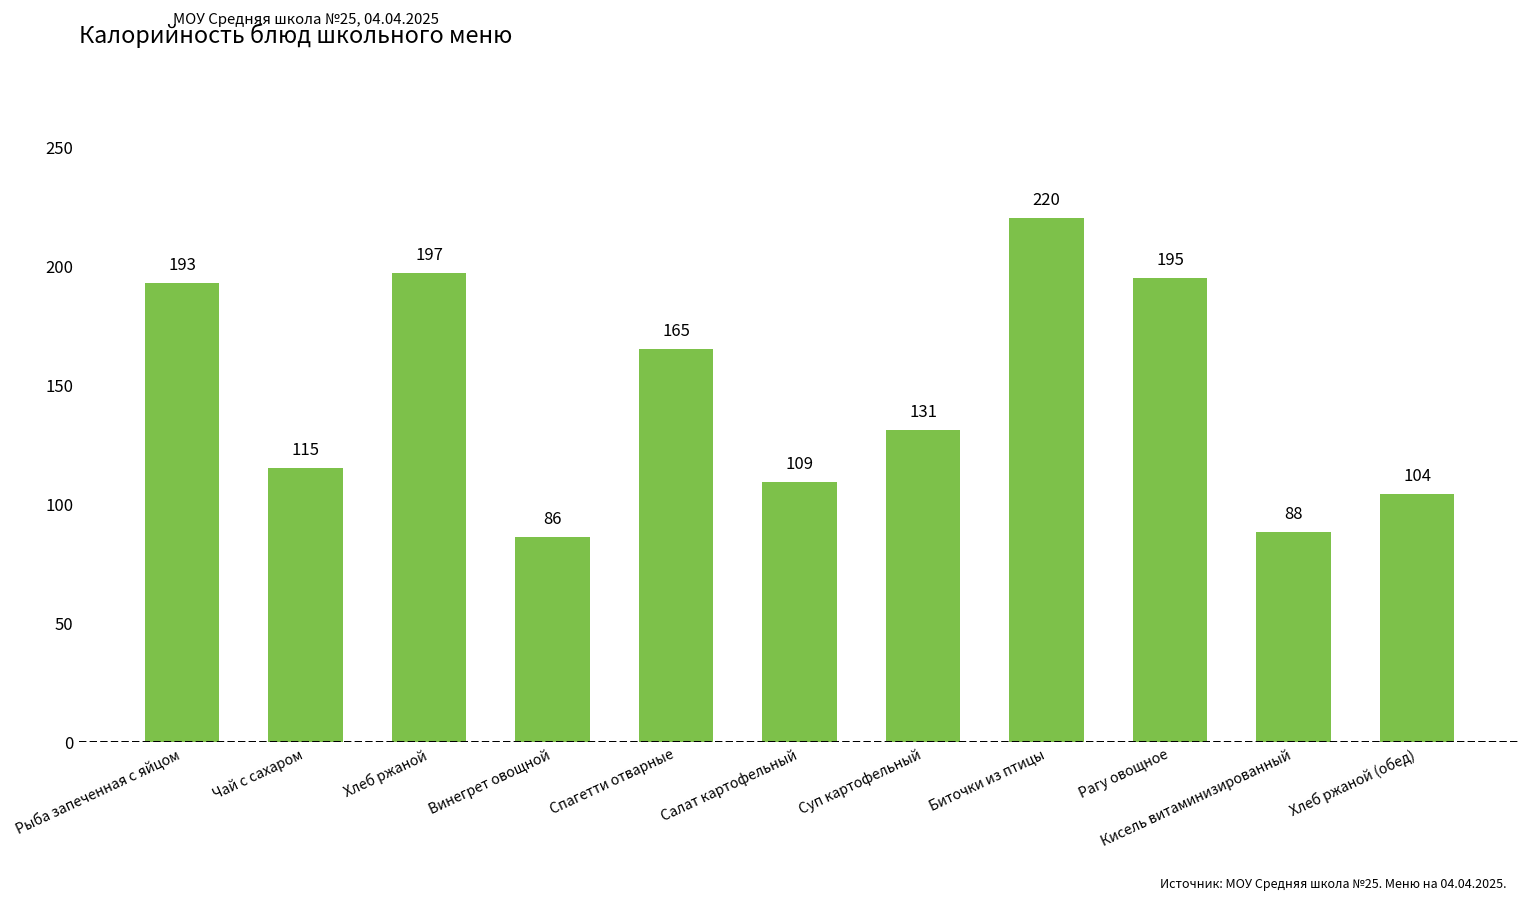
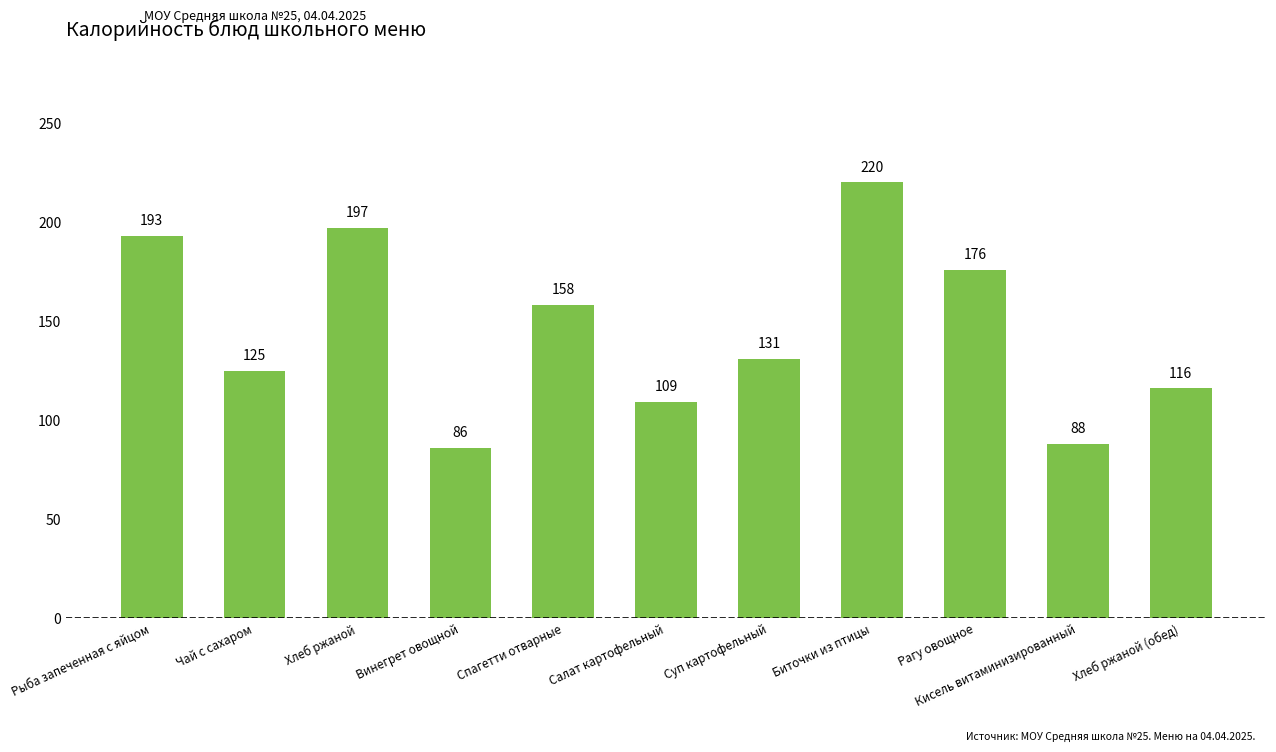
Чай с сахаром: 115 -> 125
Спагетти отварные: 165 -> 158
Рагу овощное: 195 -> 176
Хлеб ржаной (обед): 104 -> 116
